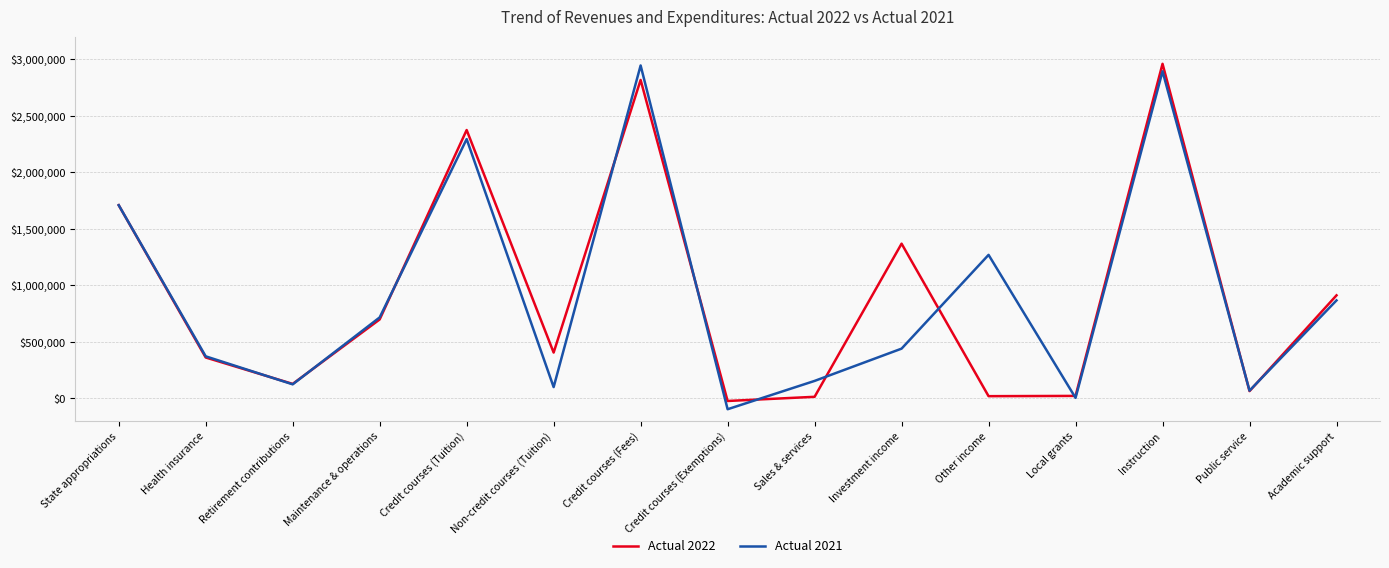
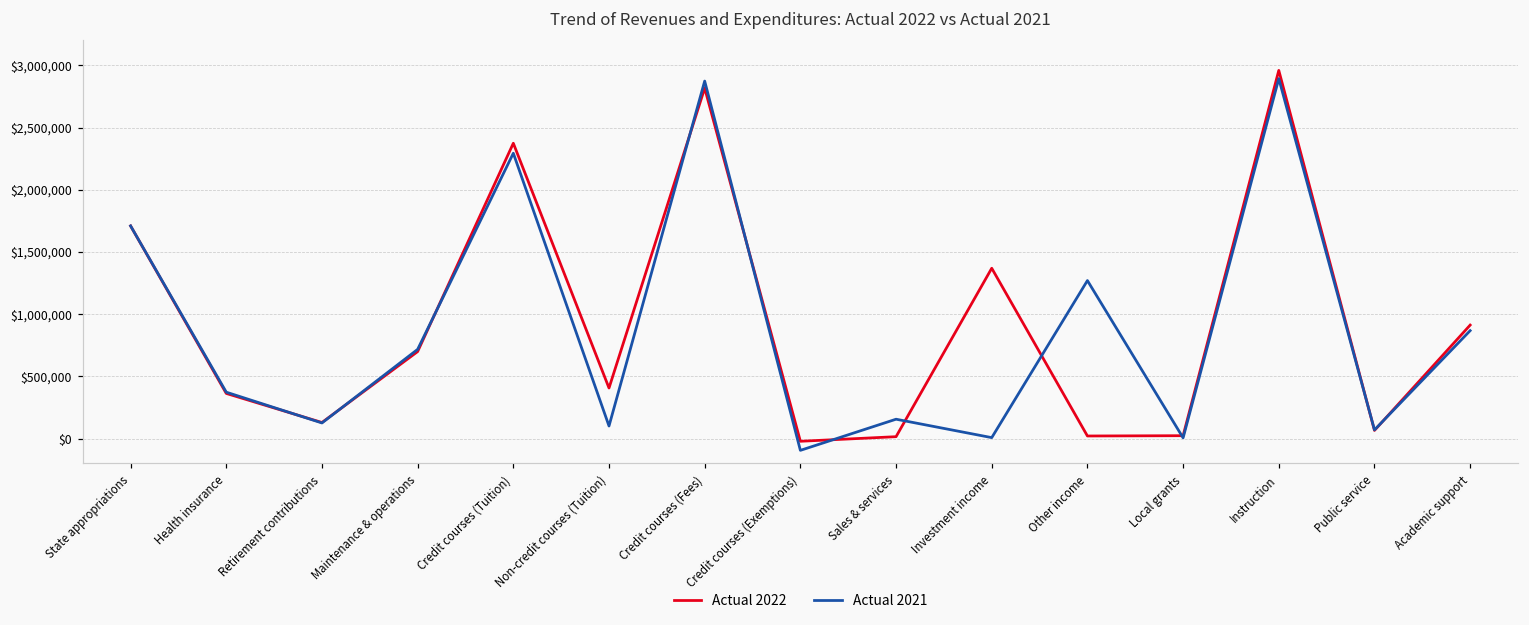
Actual 2021, Credit courses (Fees): $2,940,000 -> $2,870,000
Actual 2021, Investment income: $440,000 -> $10,000
